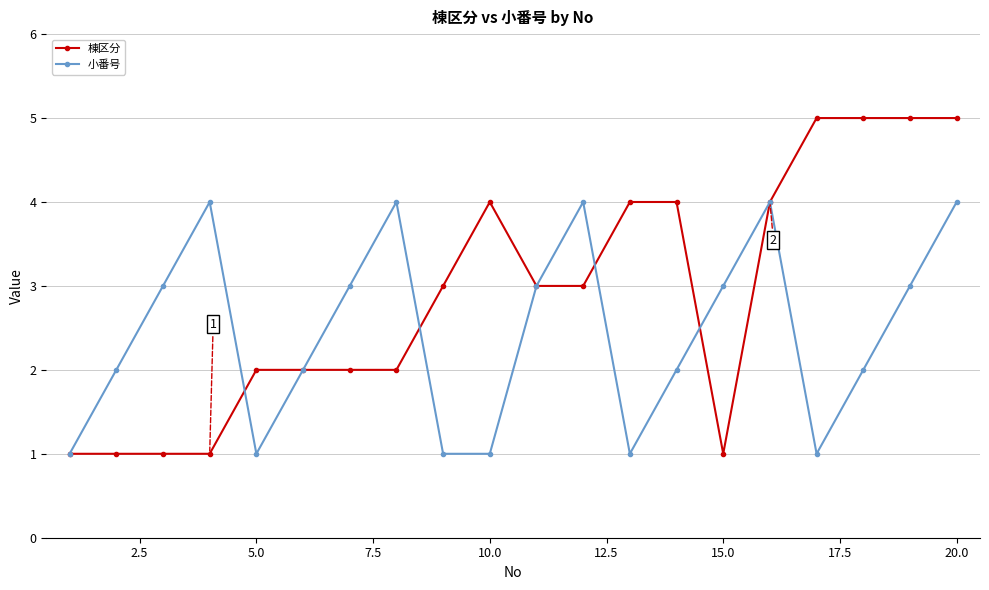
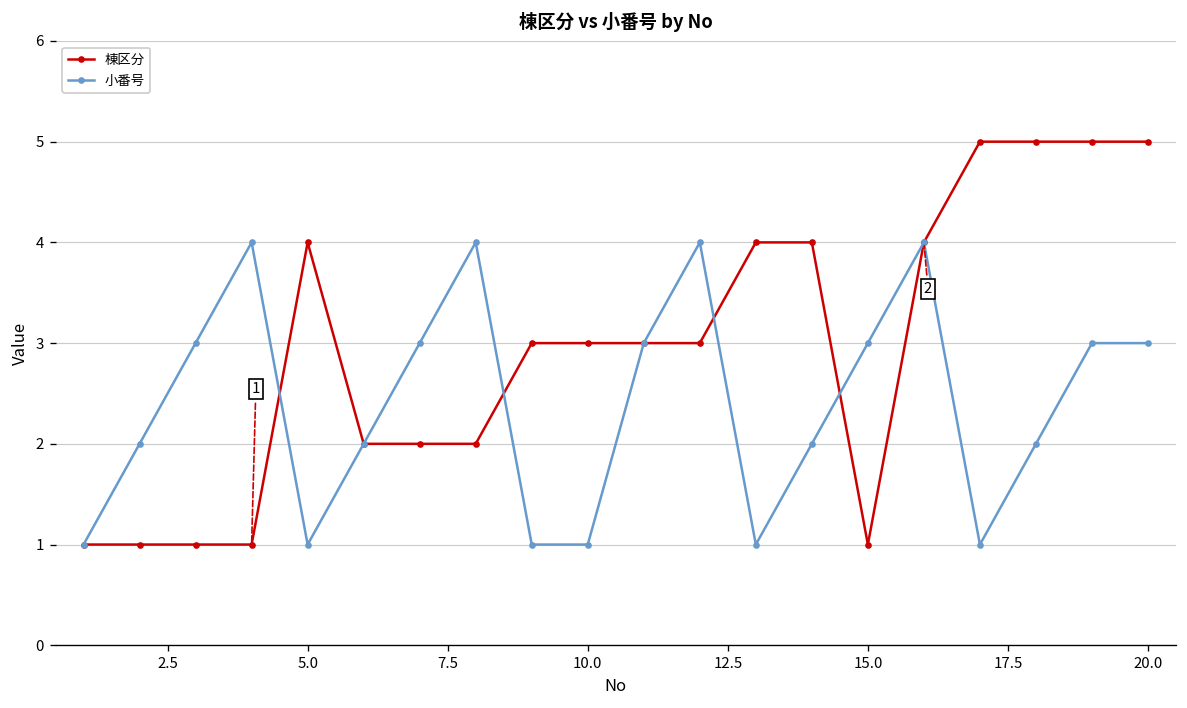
棟区分, 5.0: 2 -> 4
棟区分, 10.0: 4 -> 3
小番号, 20.0: 4 -> 3
